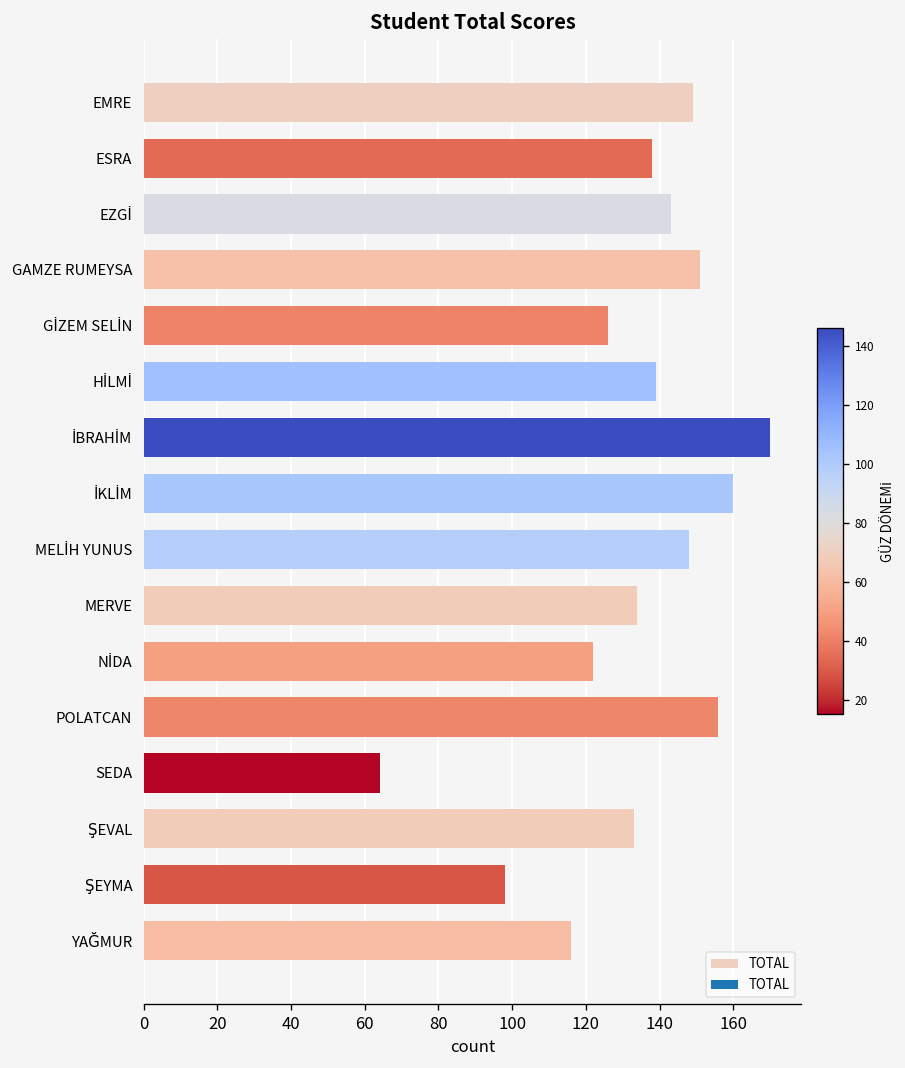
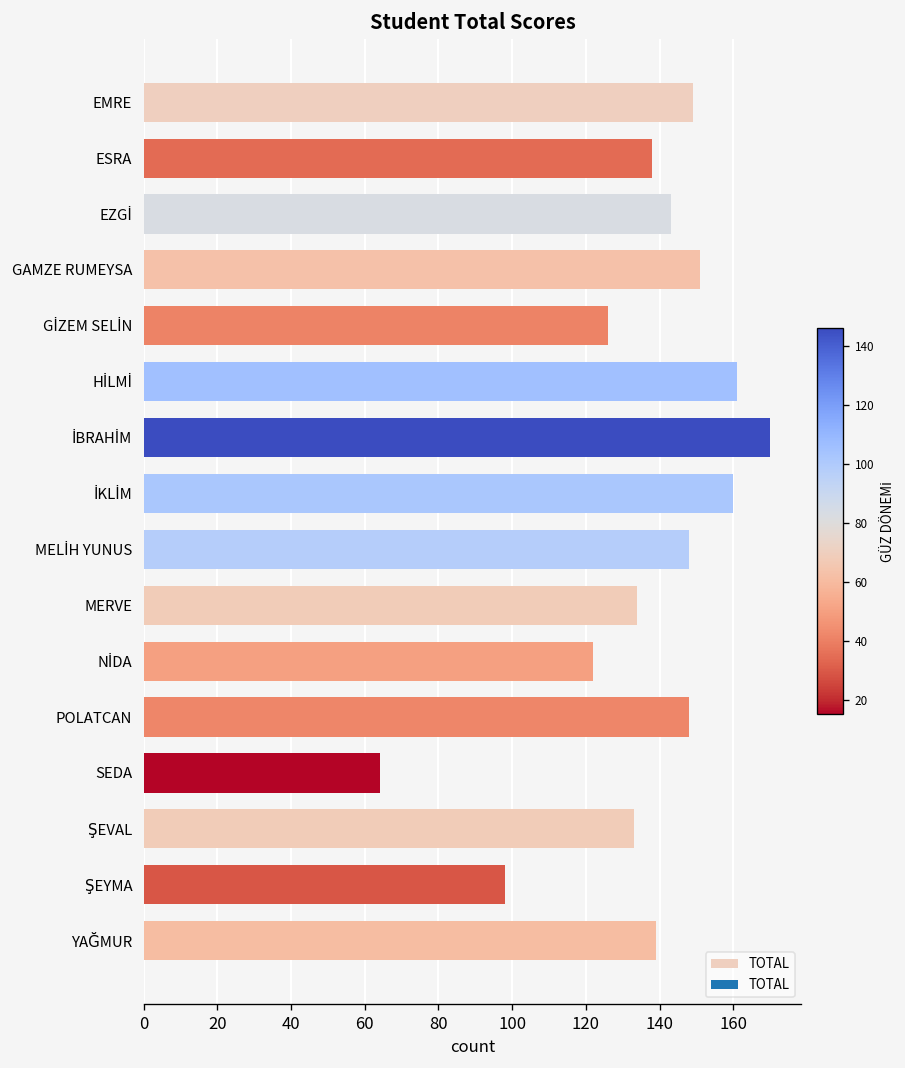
HİLMİ: 139 -> 161
POLATCAN: 156 -> 148
YAĞMUR: 116 -> 139
